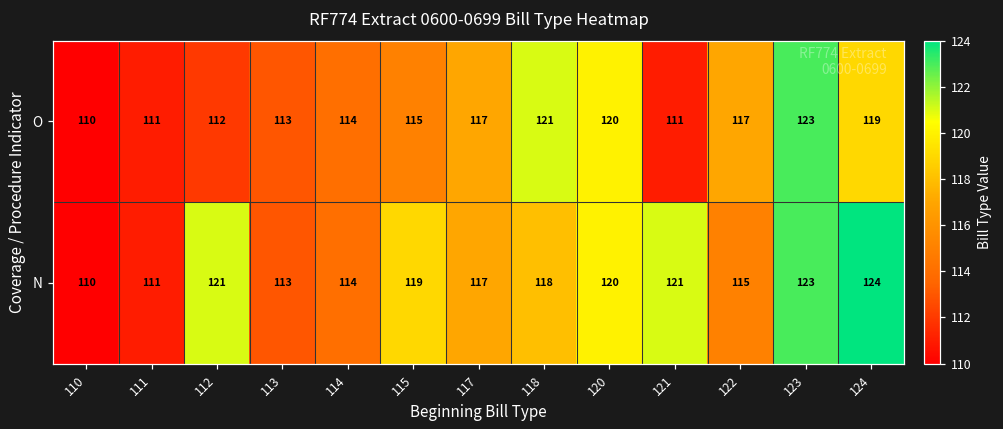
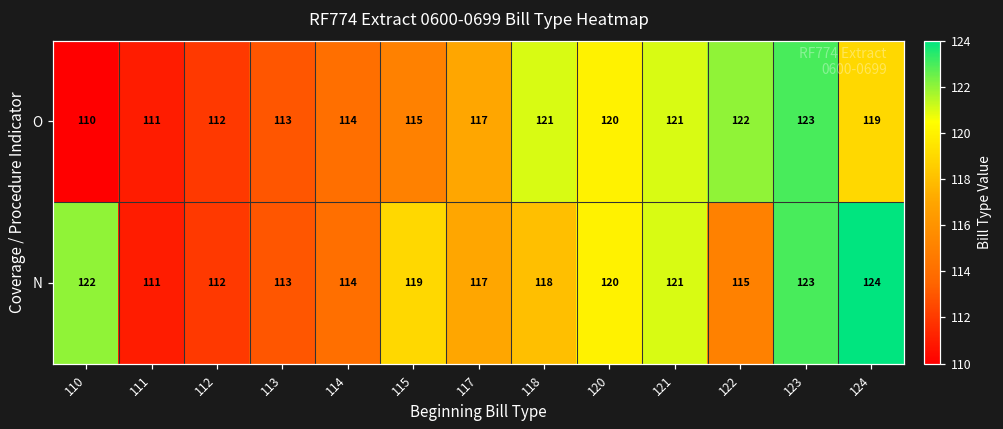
O, 121: 111 -> 121
O, 122: 117 -> 122
N, 110: 110 -> 122
N, 112: 121 -> 112
